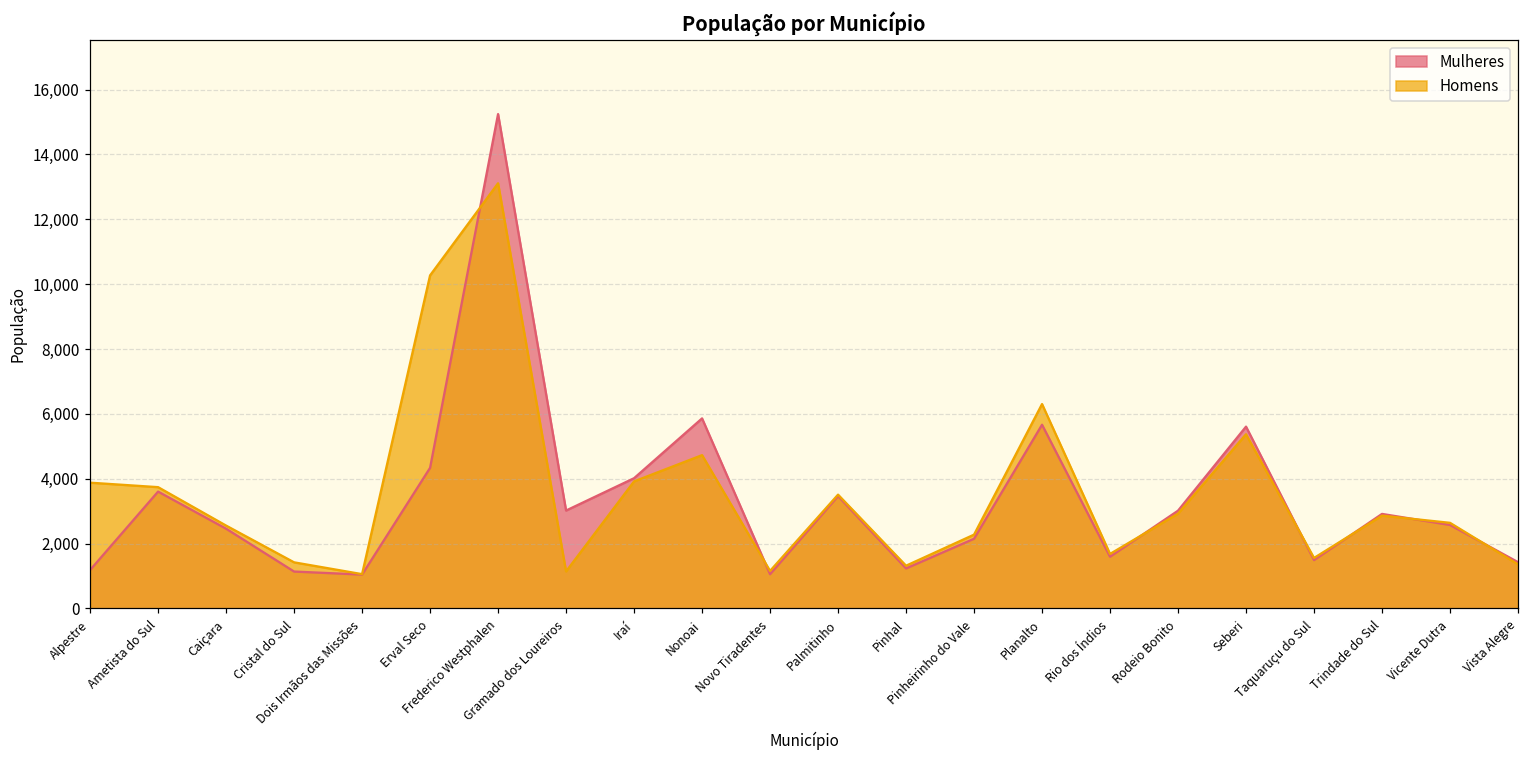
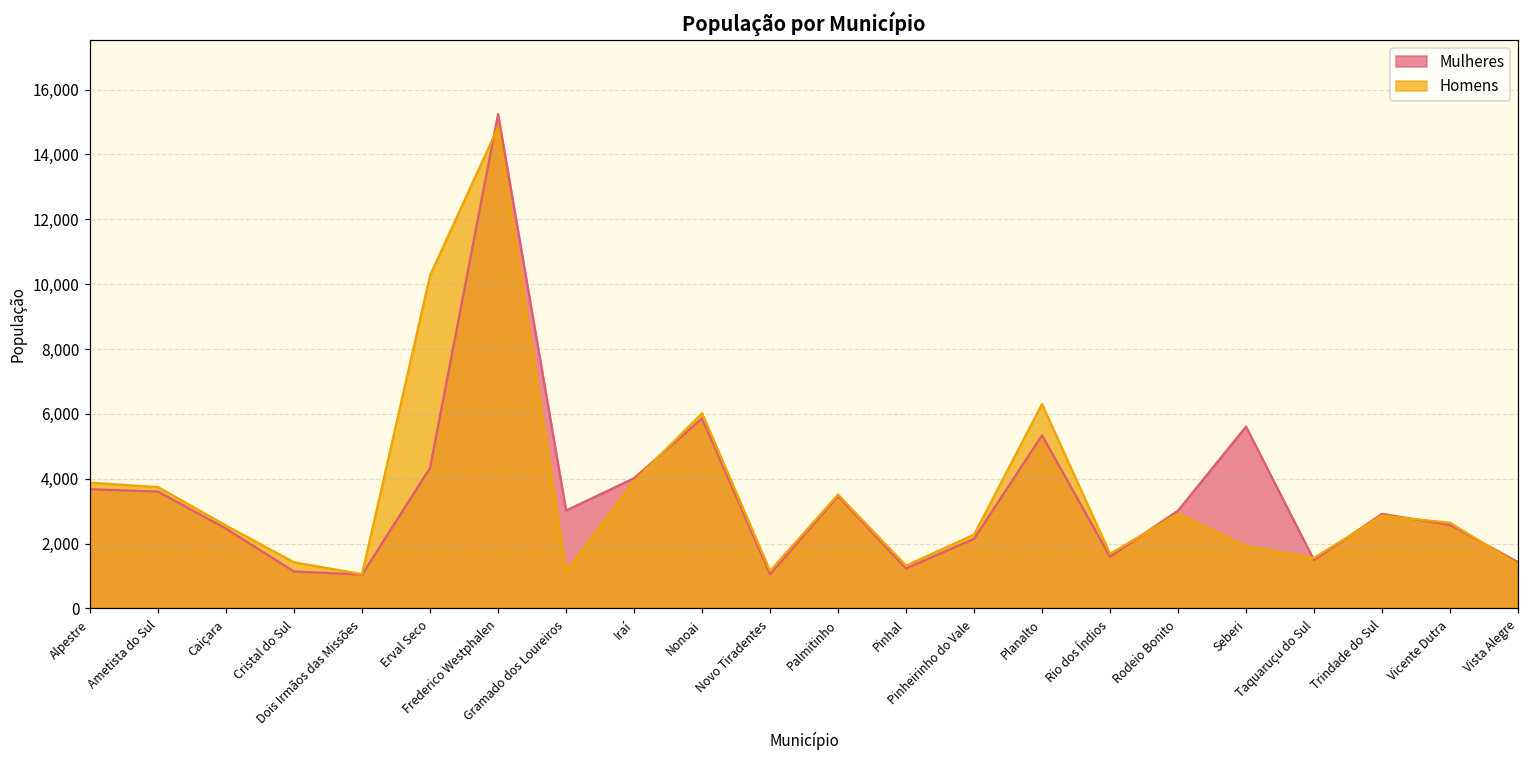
Mulheres, Alpestre: 1,200 -> 3,700
Homens, Frederico Westphalen: 13,100 -> 14,800
Homens, Nonoai: 4,700 -> 6,000
Mulheres, Planalto: 5,700 -> 5,300
Homens, Seberi: 5,400 -> 1,900
